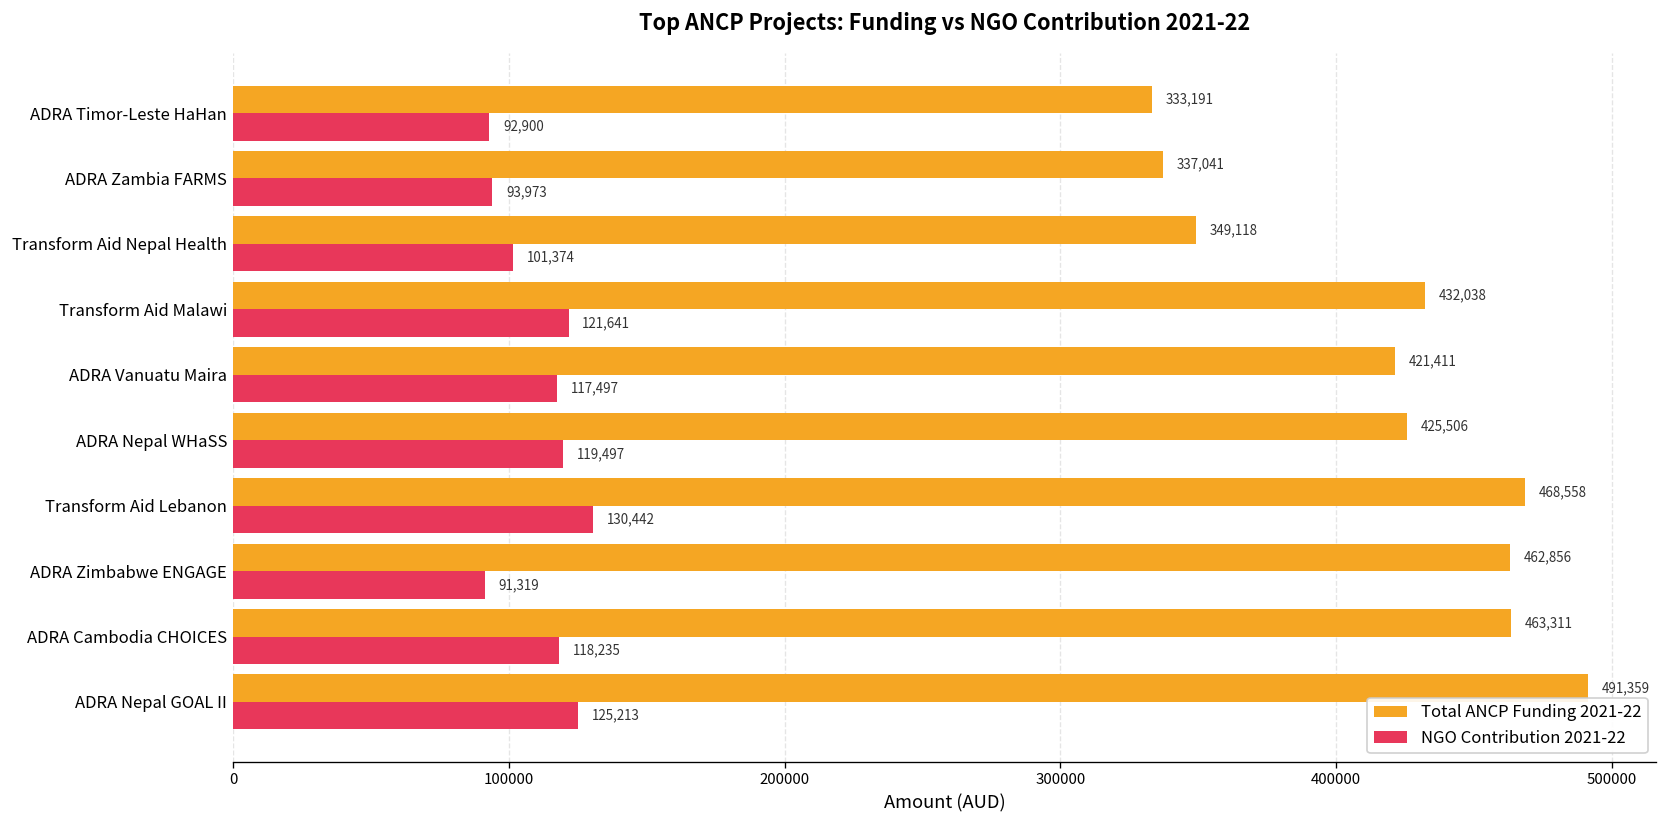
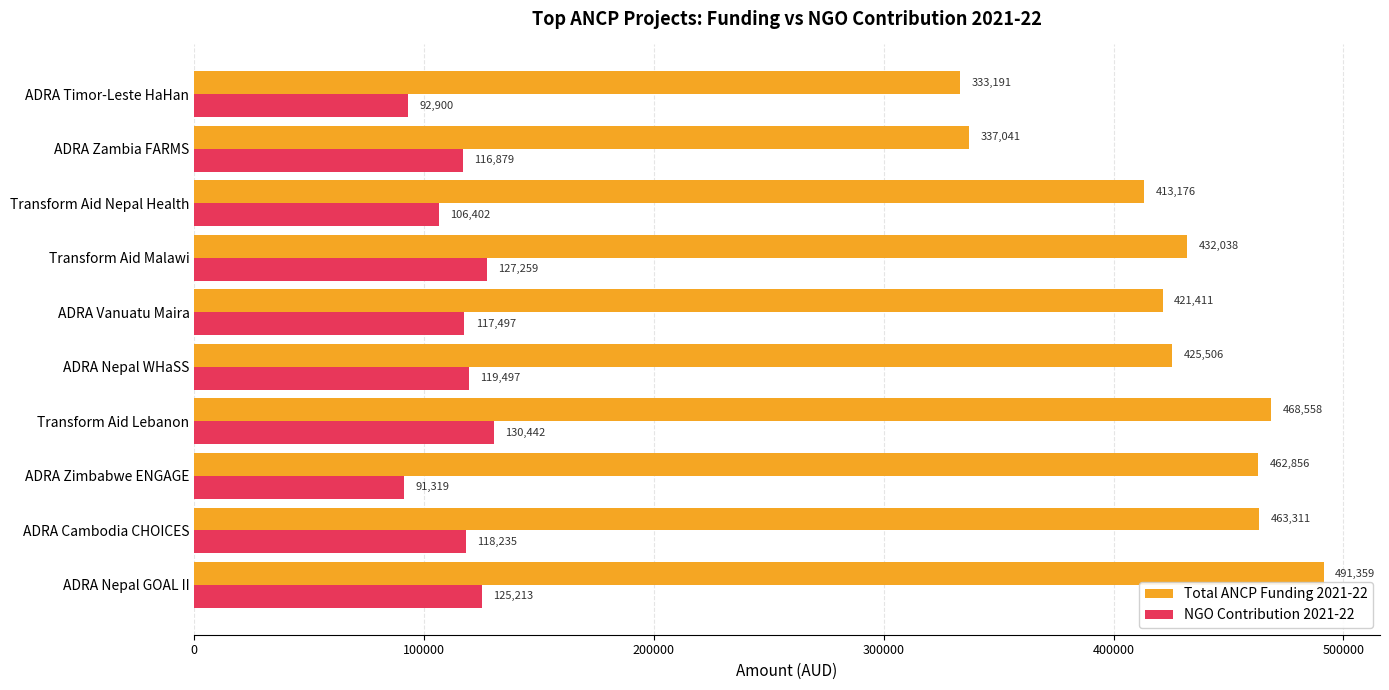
NGO Contribution 2021-22, ADRA Zambia FARMS: 93,973 -> 116,879
Total ANCP Funding 2021-22, Transform Aid Nepal Health: 349,118 -> 413,176
NGO Contribution 2021-22, Transform Aid Nepal Health: 101,374 -> 106,402
NGO Contribution 2021-22, Transform Aid Malawi: 121,641 -> 127,259
